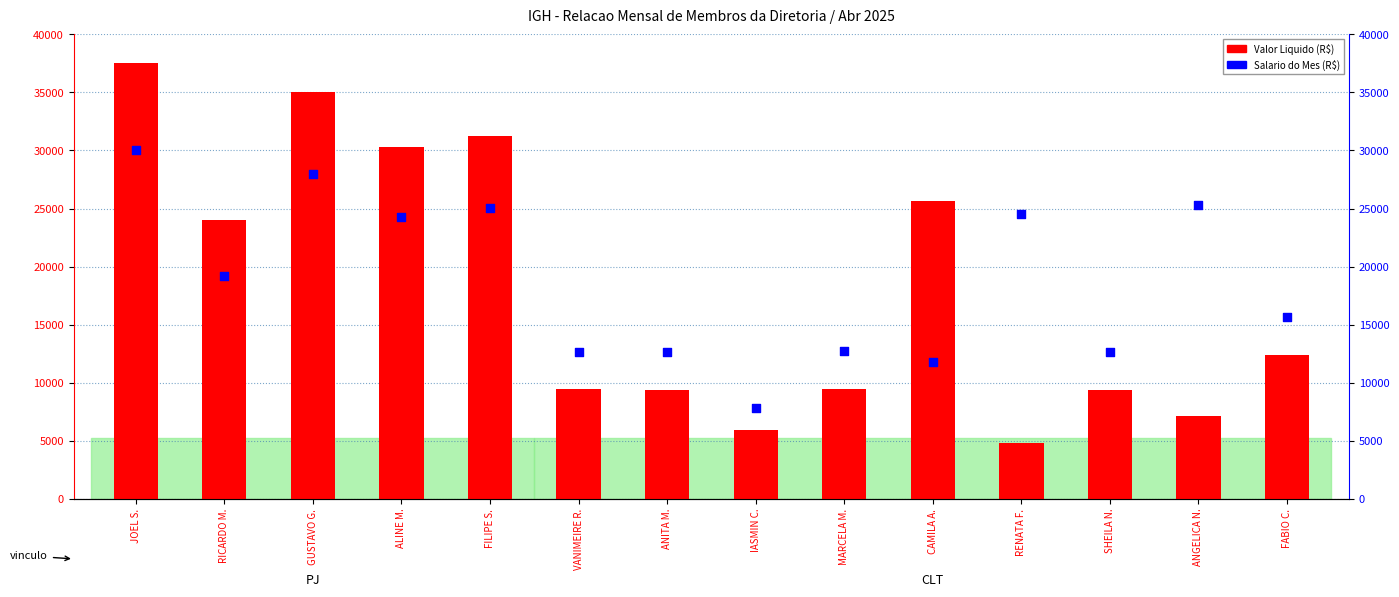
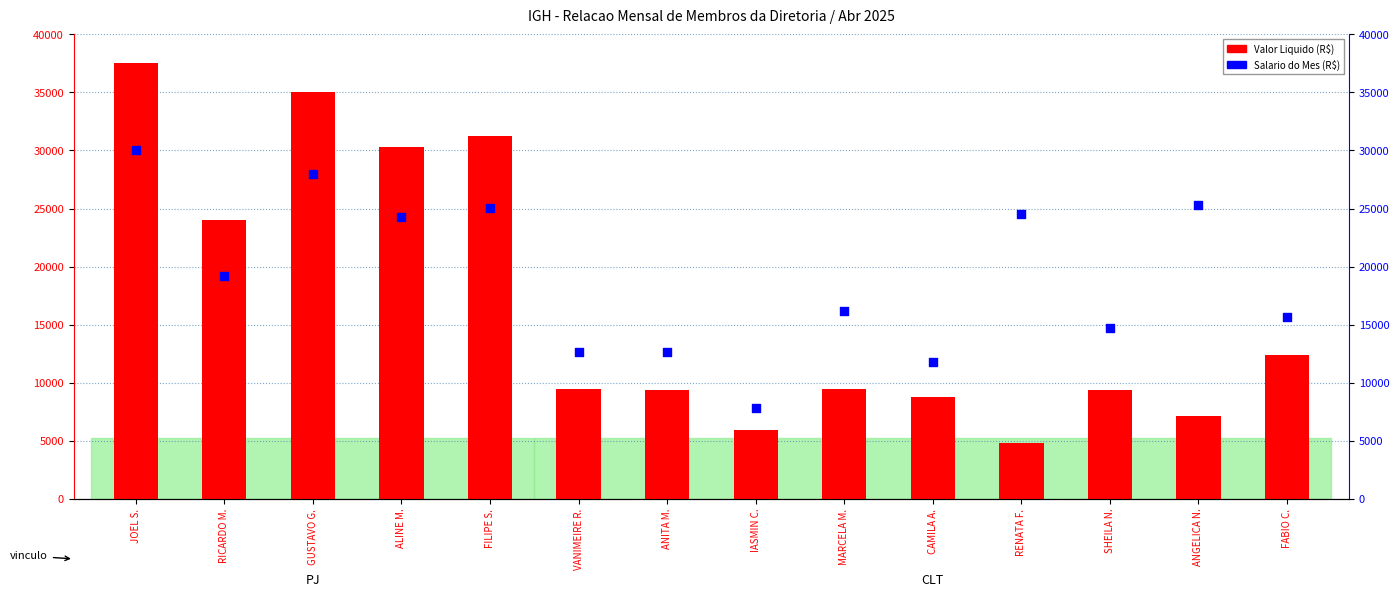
Valor Liquido (R$), CAMILA A.: 25600 -> 8700
Salario do Mes (R$), MARCELA M.: 12700 -> 16200
Salario do Mes (R$), SHEILA N.: 12600 -> 14700
